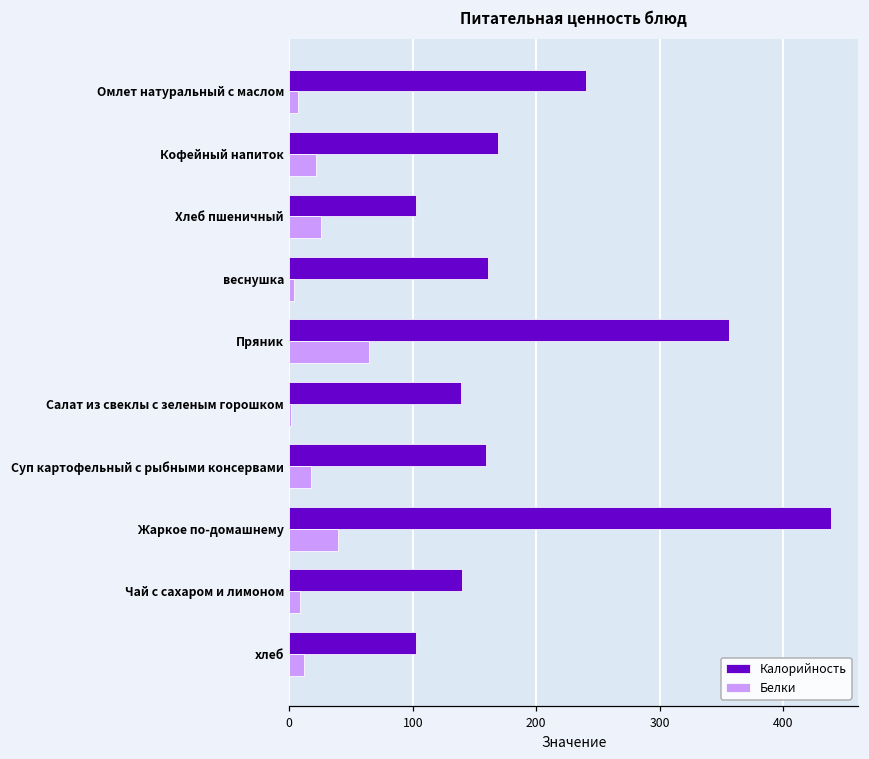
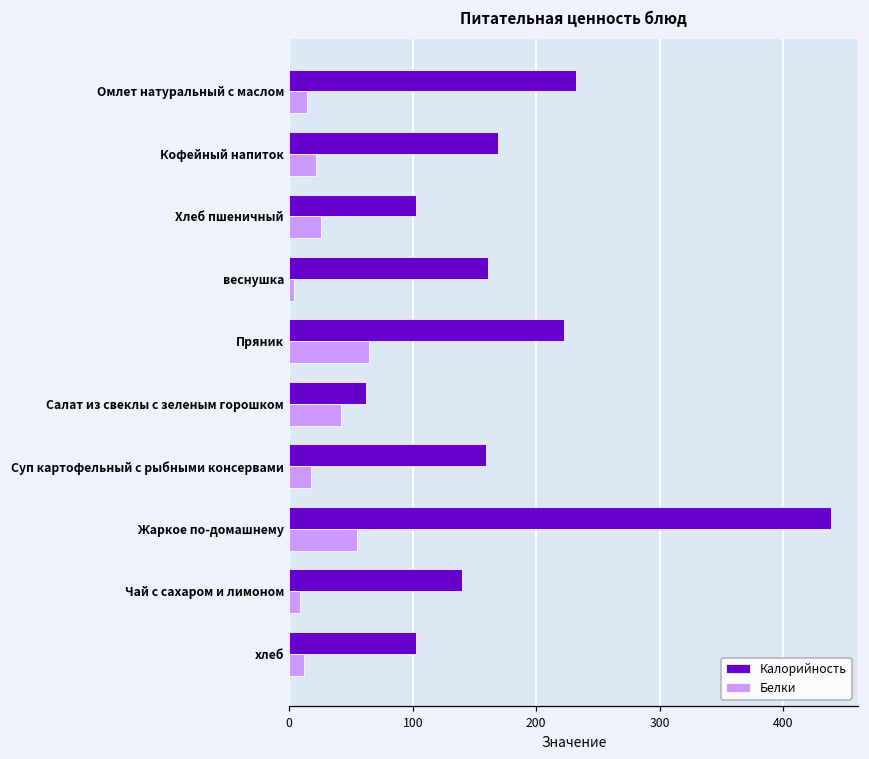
Калорийность, Омлет натуральный с маслом: 240 -> 232
Белки, Омлет натуральный с маслом: 7 -> 14
Калорийность, Пряник: 356 -> 223
Калорийность, Салат из свеклы с зеленым горошком: 139 -> 62
Белки, Салат из свеклы с зеленым горошком: 2 -> 42
Белки, Жаркое по-домашнему: 40 -> 55
